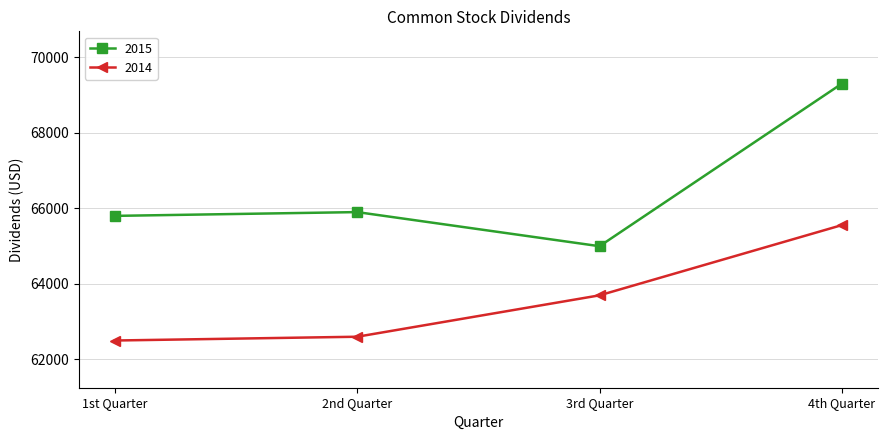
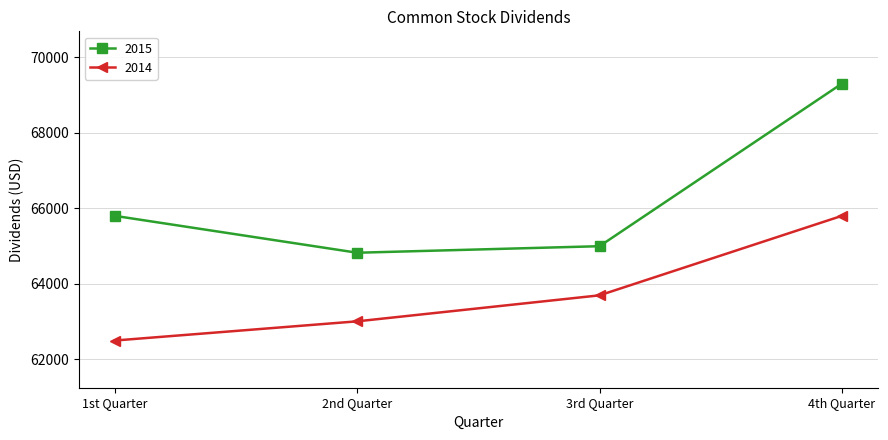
2015, 2nd Quarter: 65900 -> 64800
2014, 2nd Quarter: 62600 -> 63000
2014, 4th Quarter: 65600 -> 65800
